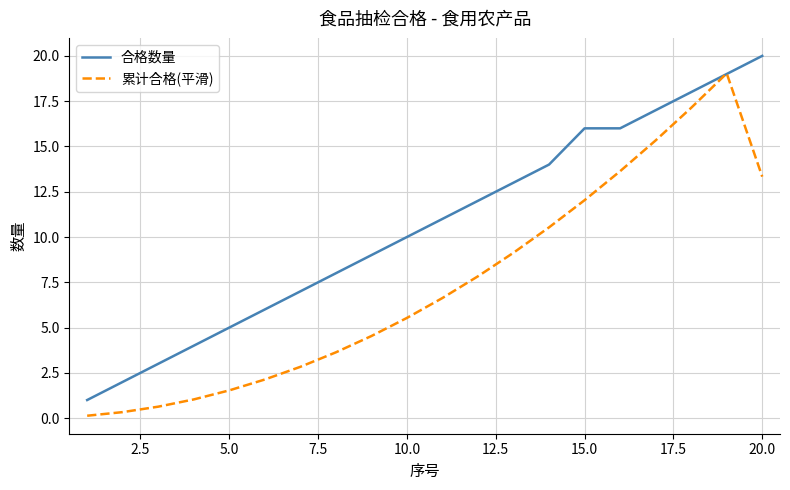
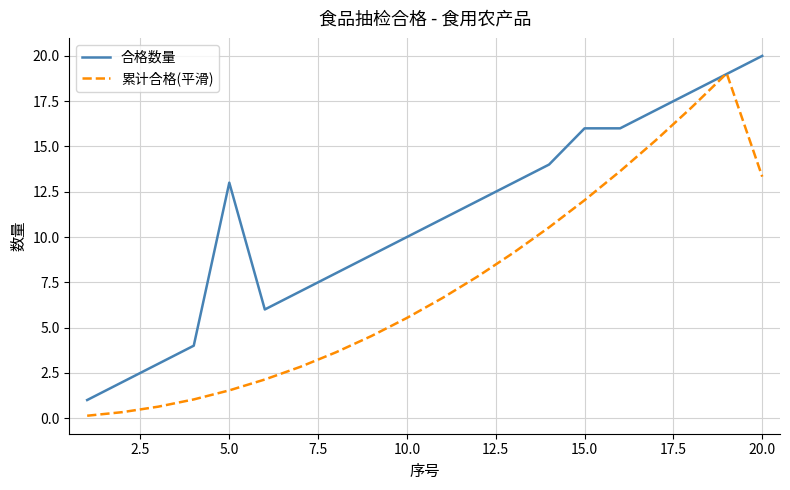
合格数量, 5.0: 5 -> 13
